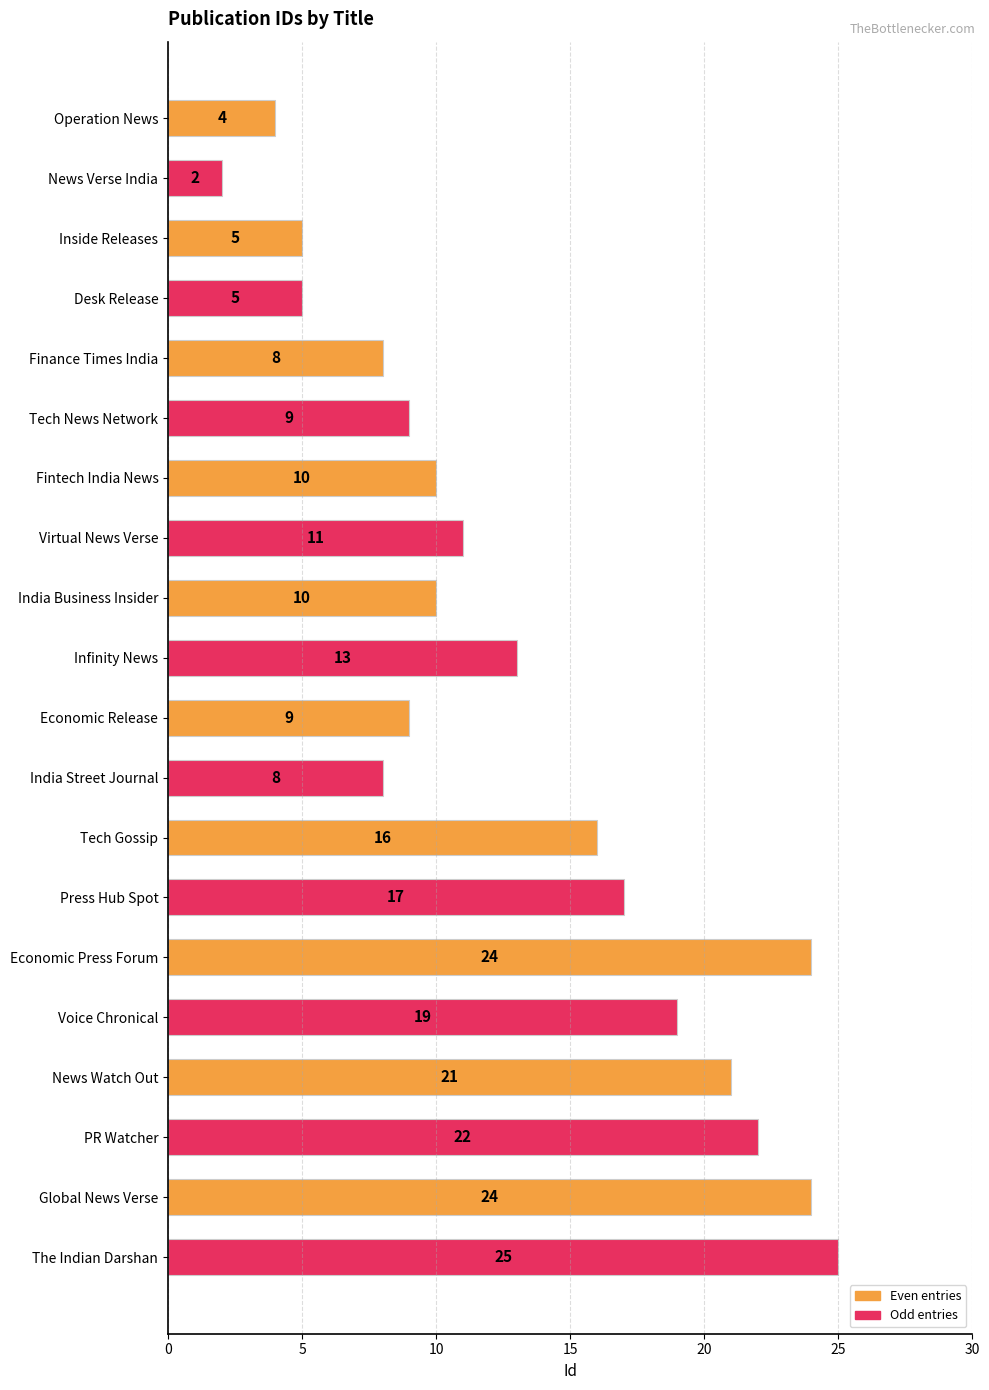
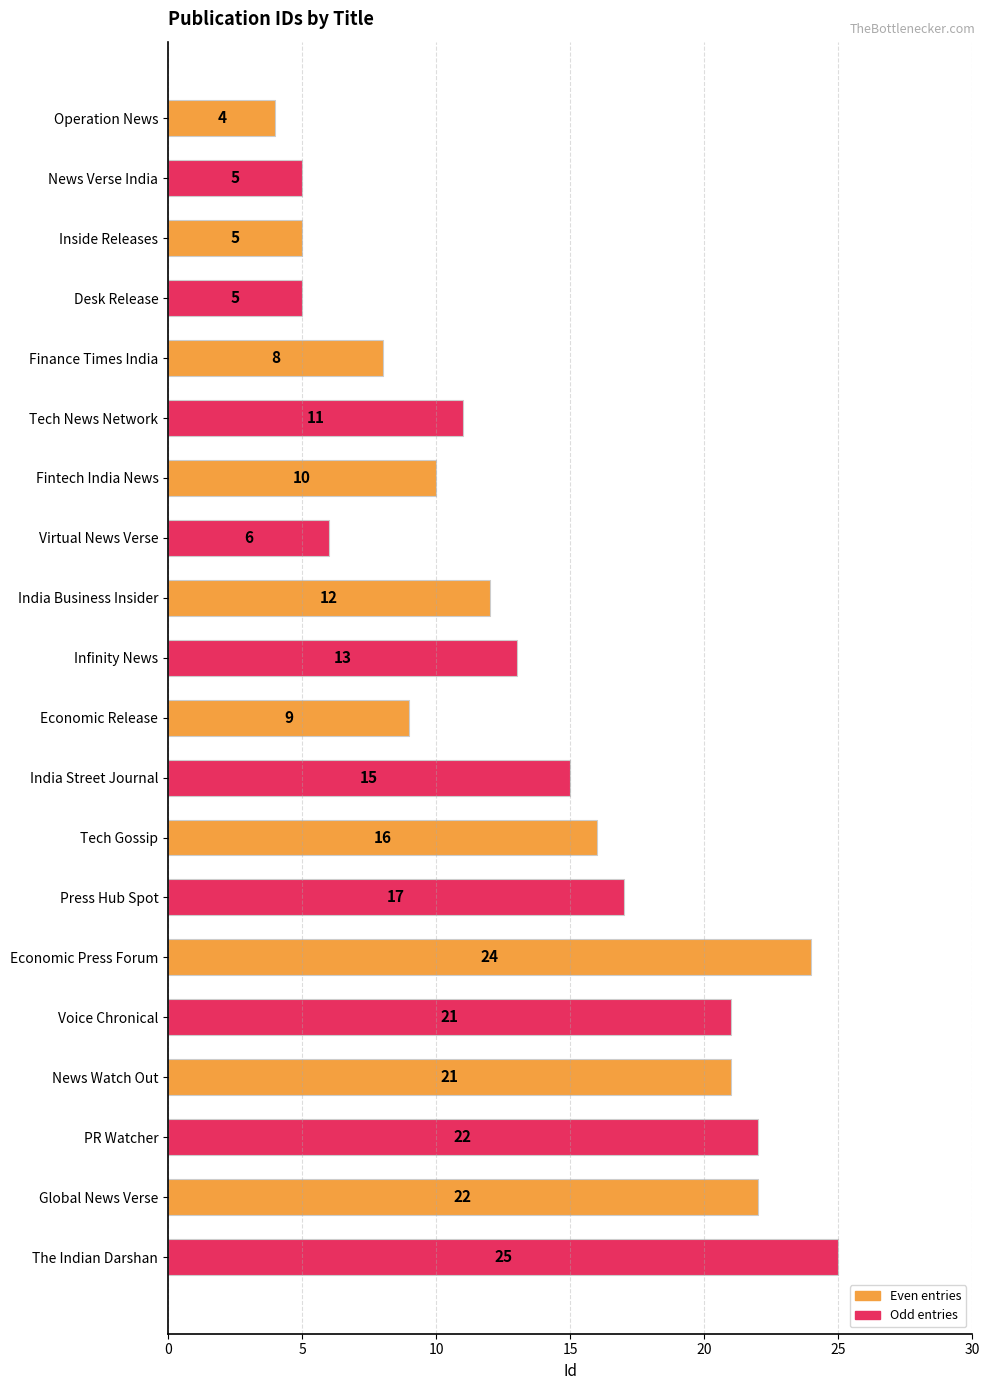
News Verse India: 2 -> 5
Tech News Network: 9 -> 11
Virtual News Verse: 11 -> 6
India Business Insider: 10 -> 12
India Street Journal: 8 -> 15
Voice Chronical: 19 -> 21
Global News Verse: 24 -> 22
